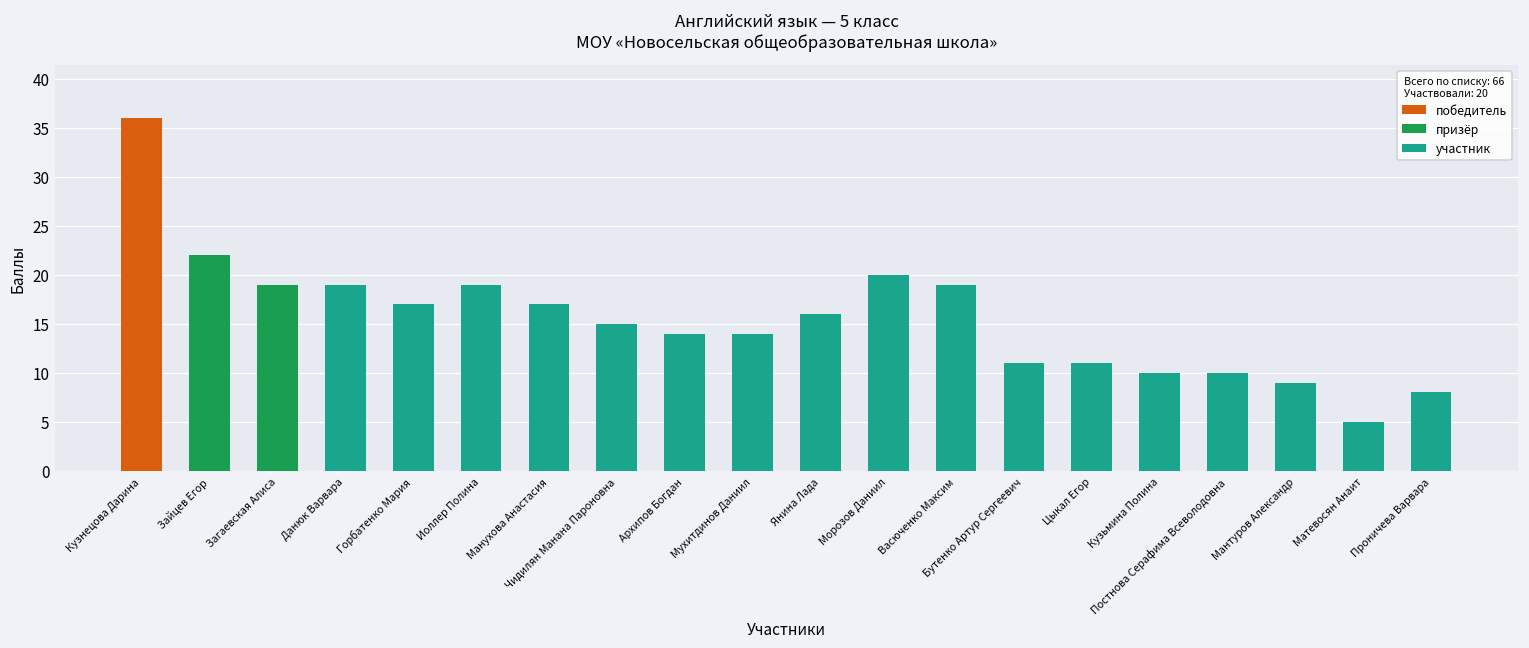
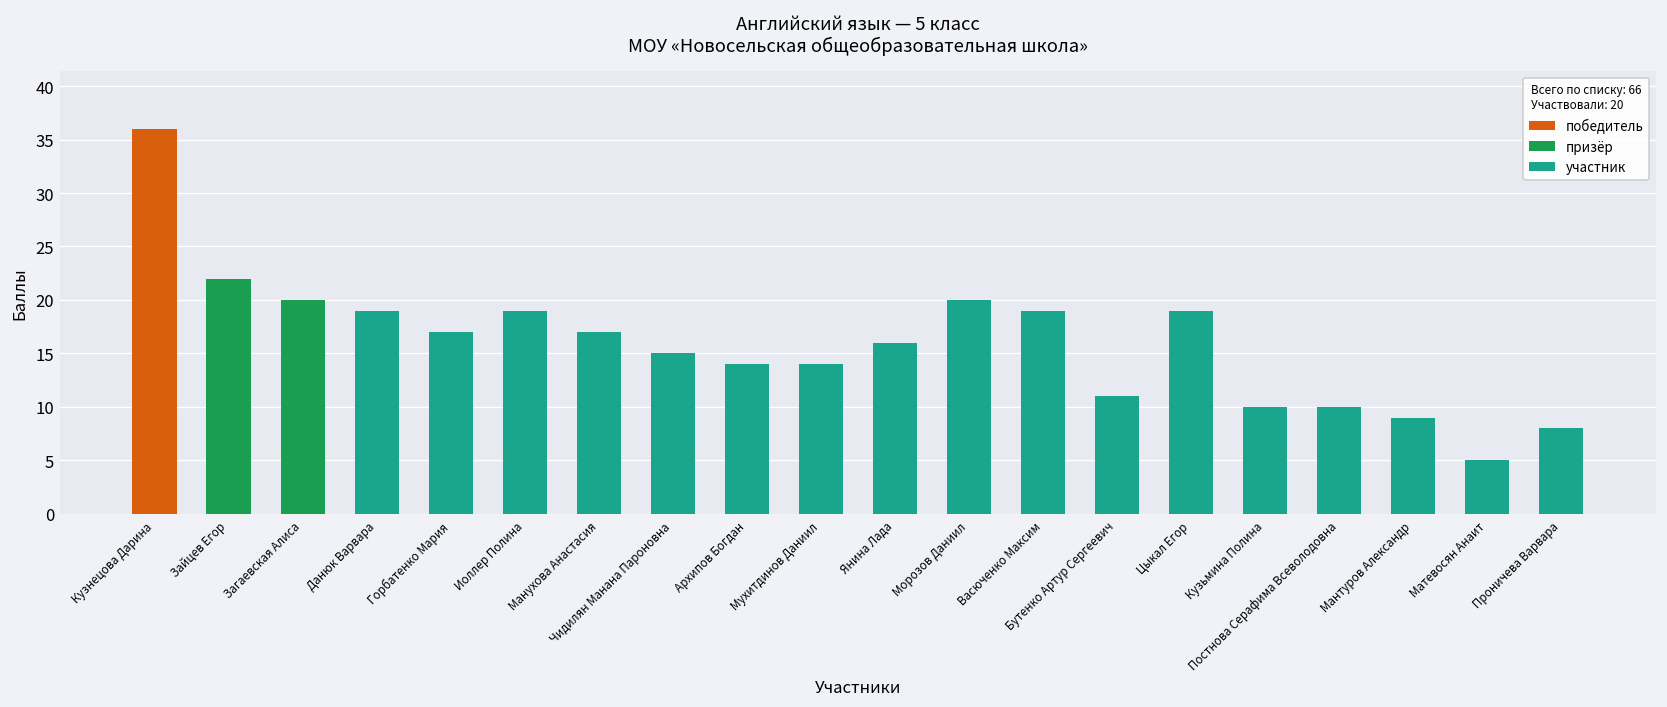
призёр, Загаевская Алиса: 19 -> 20
участник, Цыкал Егор: 11 -> 19
